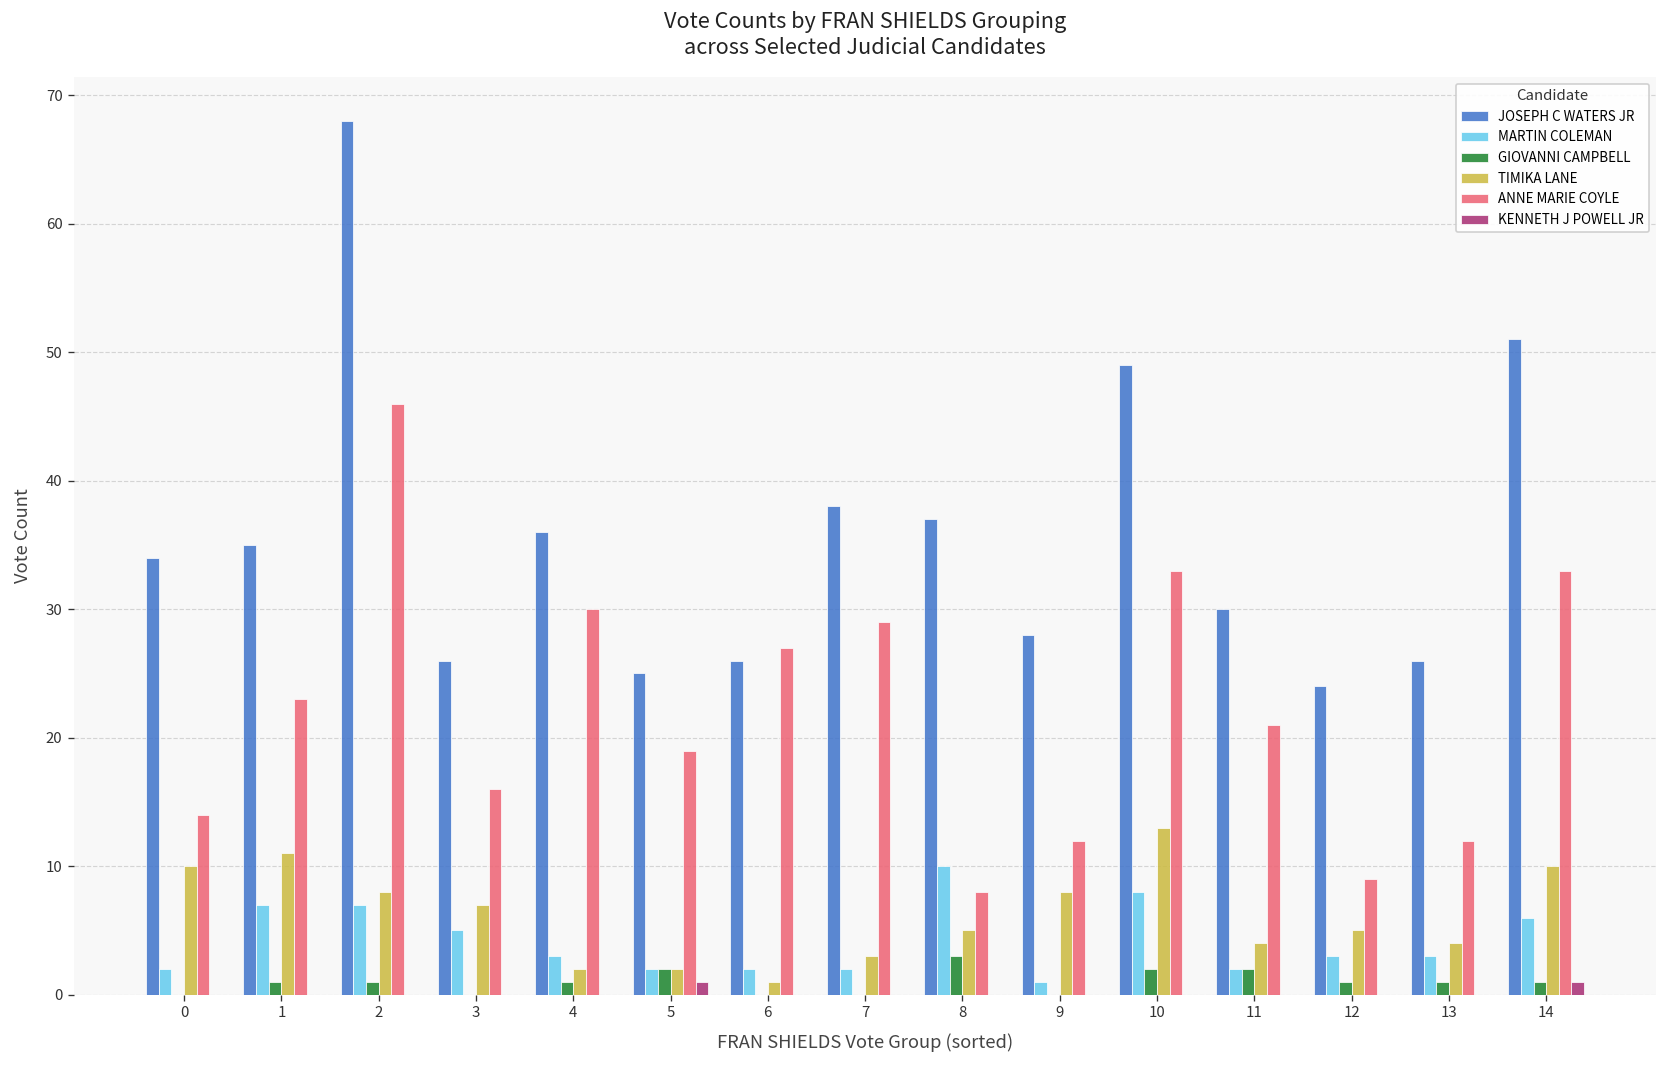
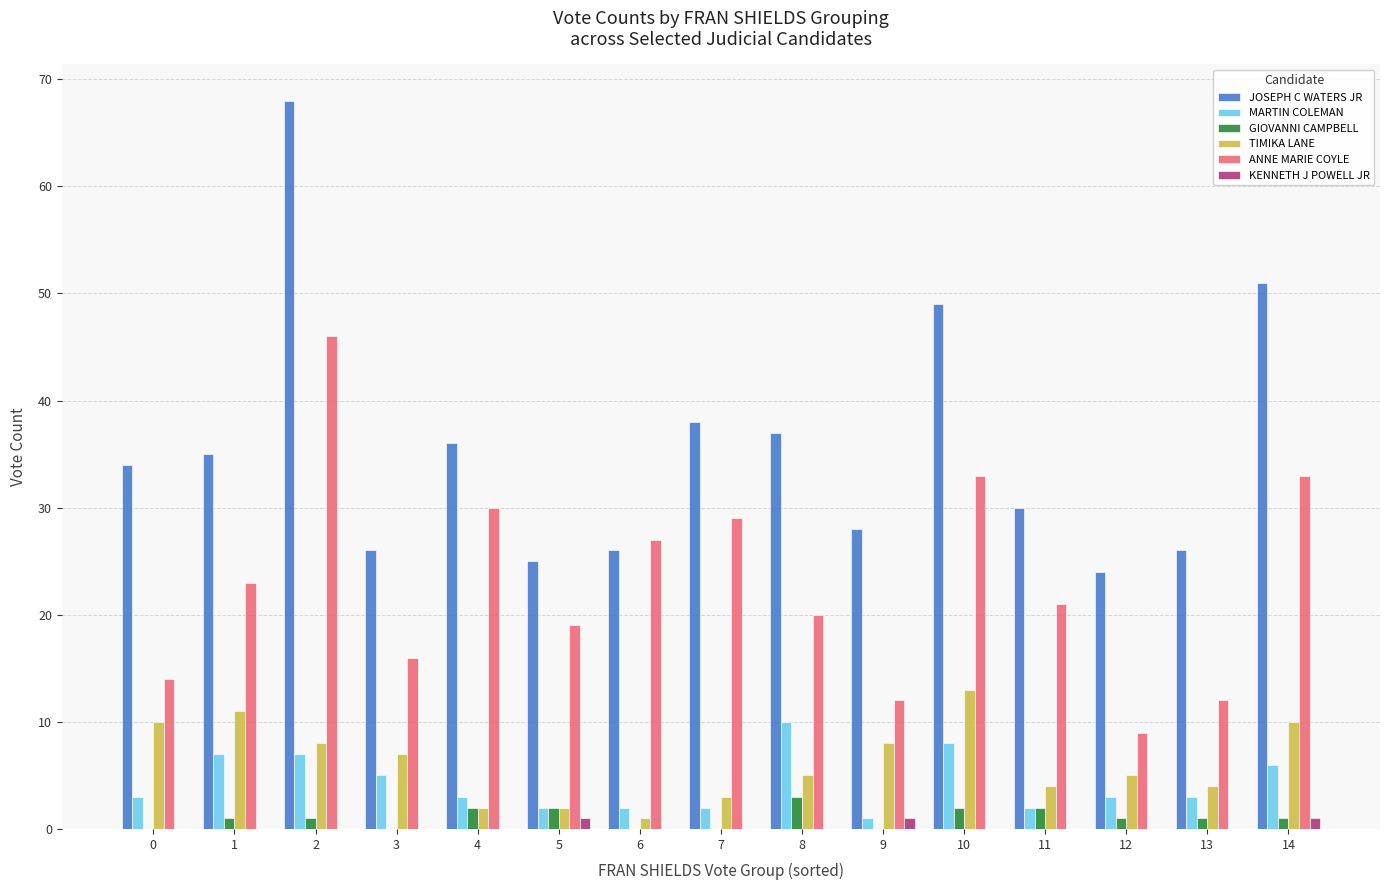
MARTIN COLEMAN, 0: 2 -> 3
GIOVANNI CAMPBELL, 4: 1 -> 2
ANNE MARIE COYLE, 8: 8 -> 20
KENNETH J POWELL JR, 9: 0 -> 1
